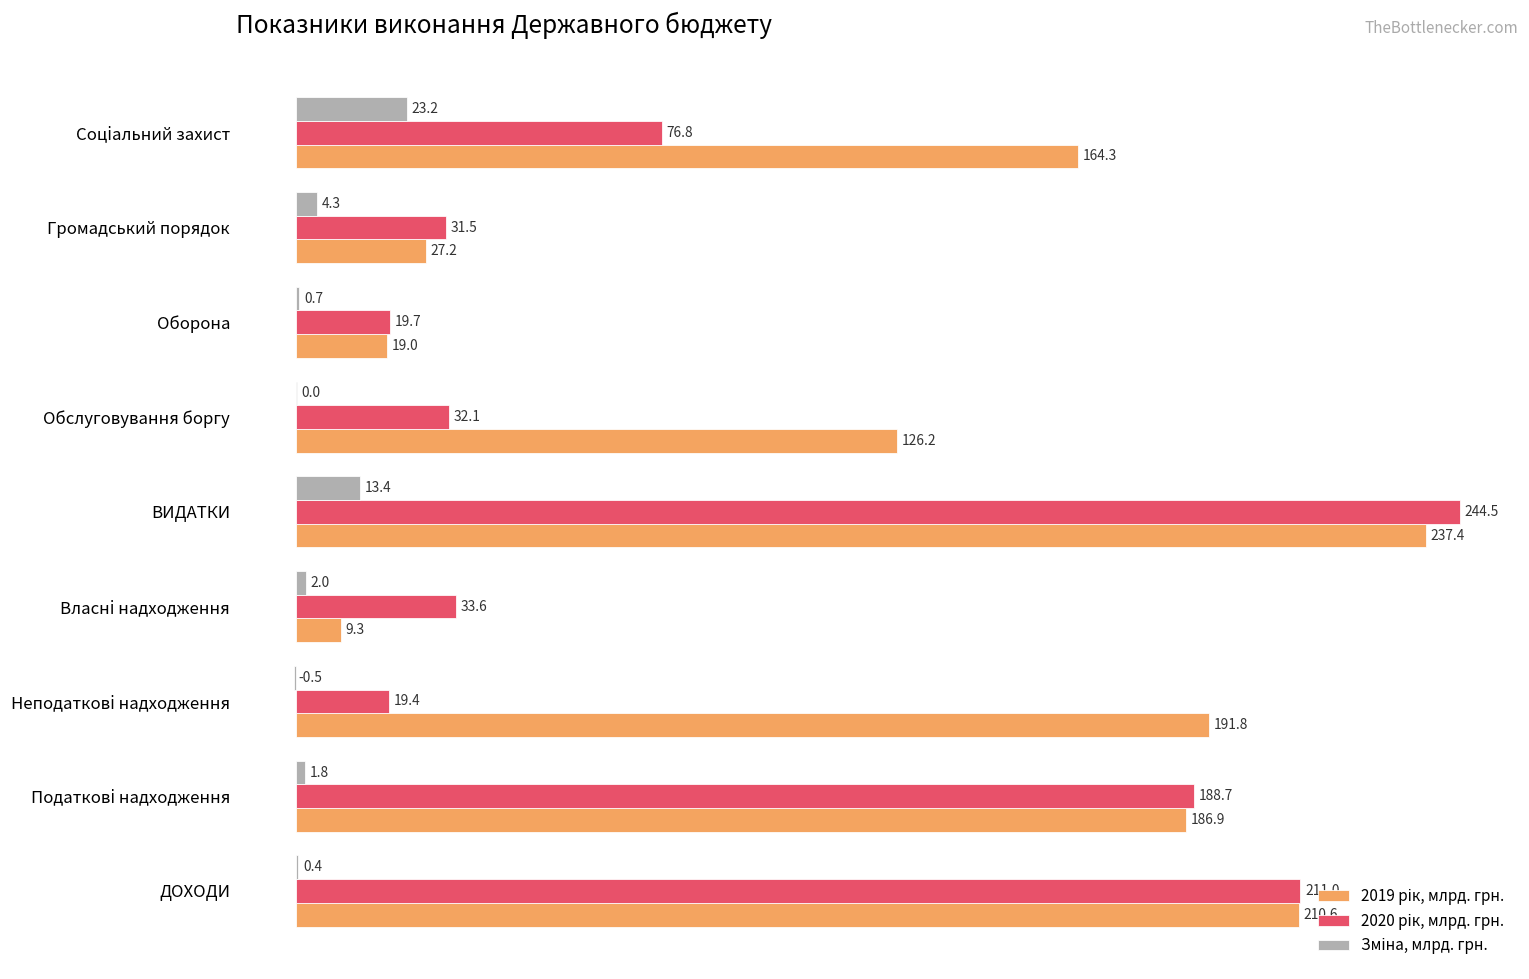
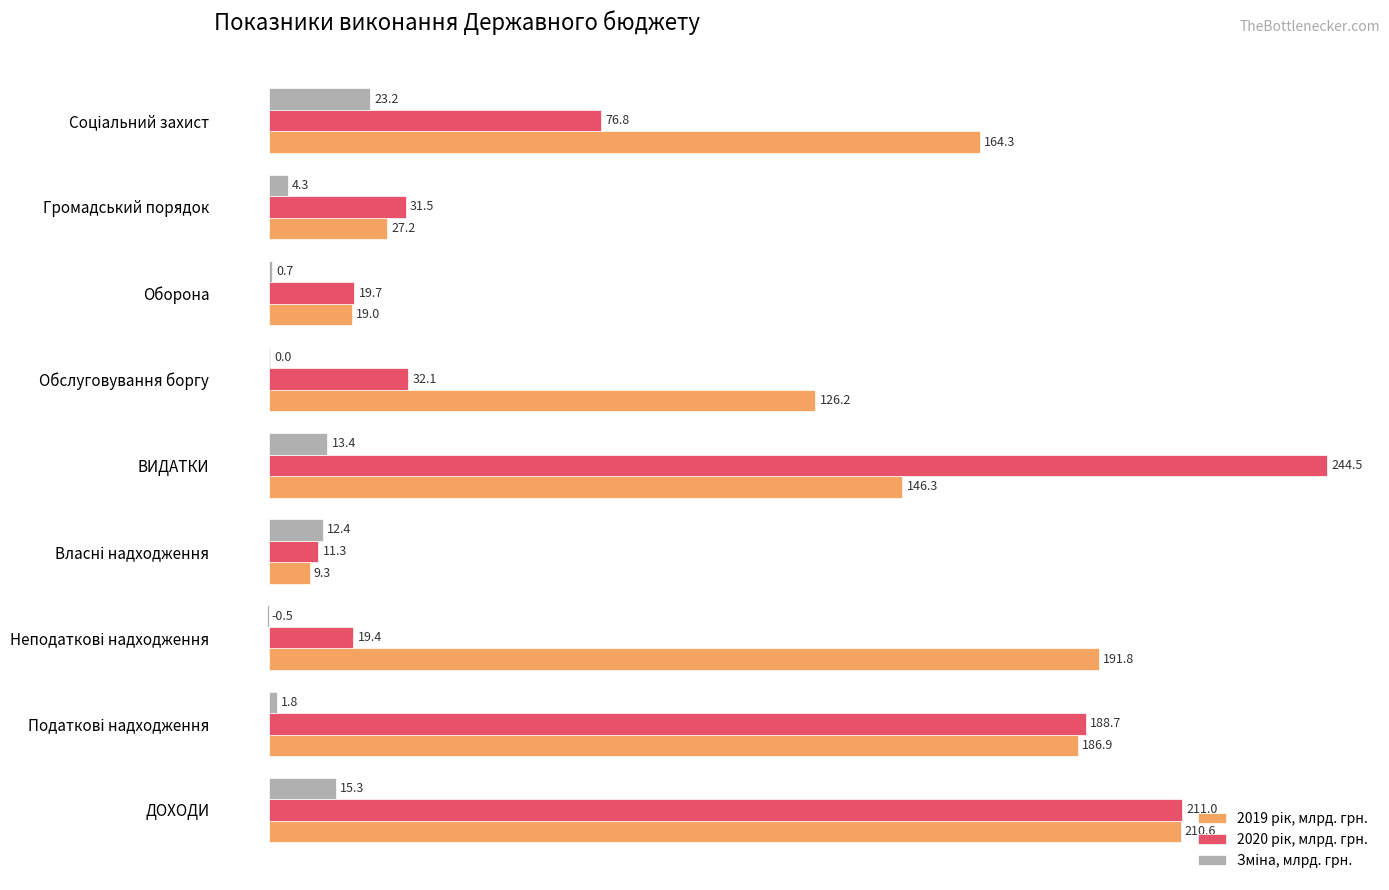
2019 рік, млрд. грн., ВИДАТКИ: 237.4 -> 146.3
Зміна, млрд. грн., Власні надходження: 2.0 -> 12.4
2020 рік, млрд. грн., Власні надходження: 33.6 -> 11.3
Зміна, млрд. грн., ДОХОДИ: 0.4 -> 15.3
